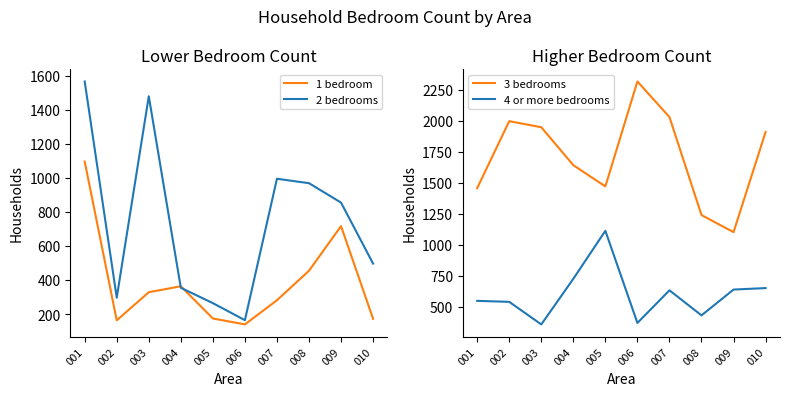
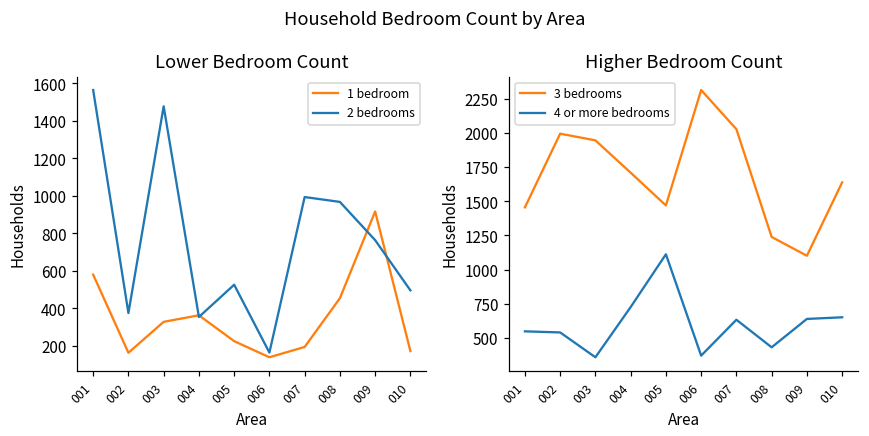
Lower Bedroom Count, 1 bedroom, 001: 1100 -> 580
Lower Bedroom Count, 2 bedrooms, 002: 300 -> 380
Lower Bedroom Count, 1 bedroom, 005: 170 -> 230
Lower Bedroom Count, 2 bedrooms, 005: 260 -> 530
Lower Bedroom Count, 1 bedroom, 007: 280 -> 190
Lower Bedroom Count, 1 bedroom, 009: 720 -> 920
Lower Bedroom Count, 2 bedrooms, 009: 850 -> 760
Higher Bedroom Count, 3 bedrooms, 004: 1640 -> 1710
Higher Bedroom Count, 3 bedrooms, 010: 1910 -> 1640
